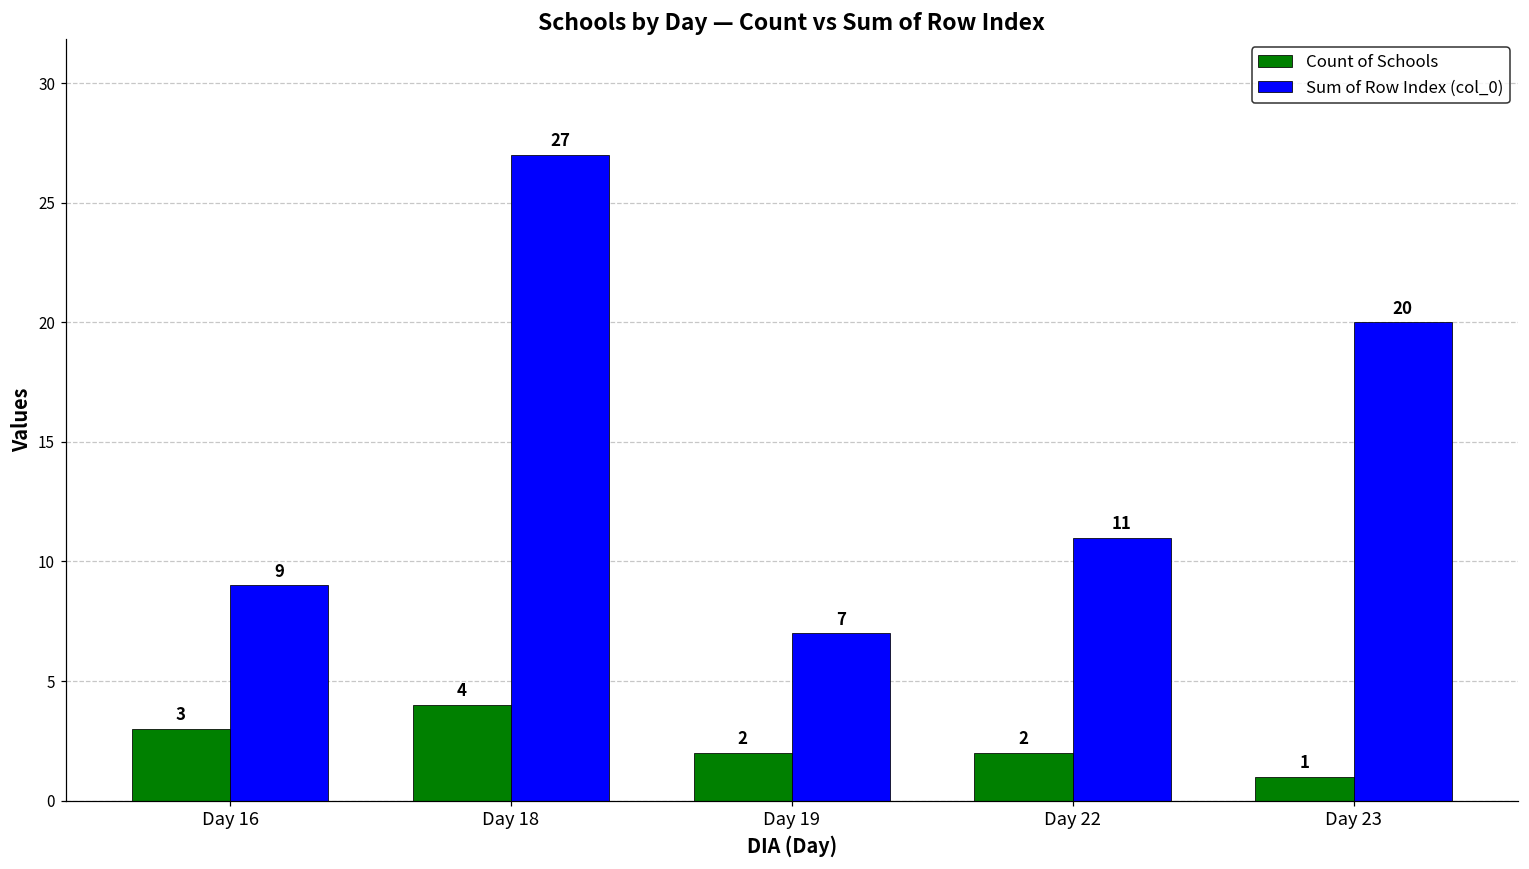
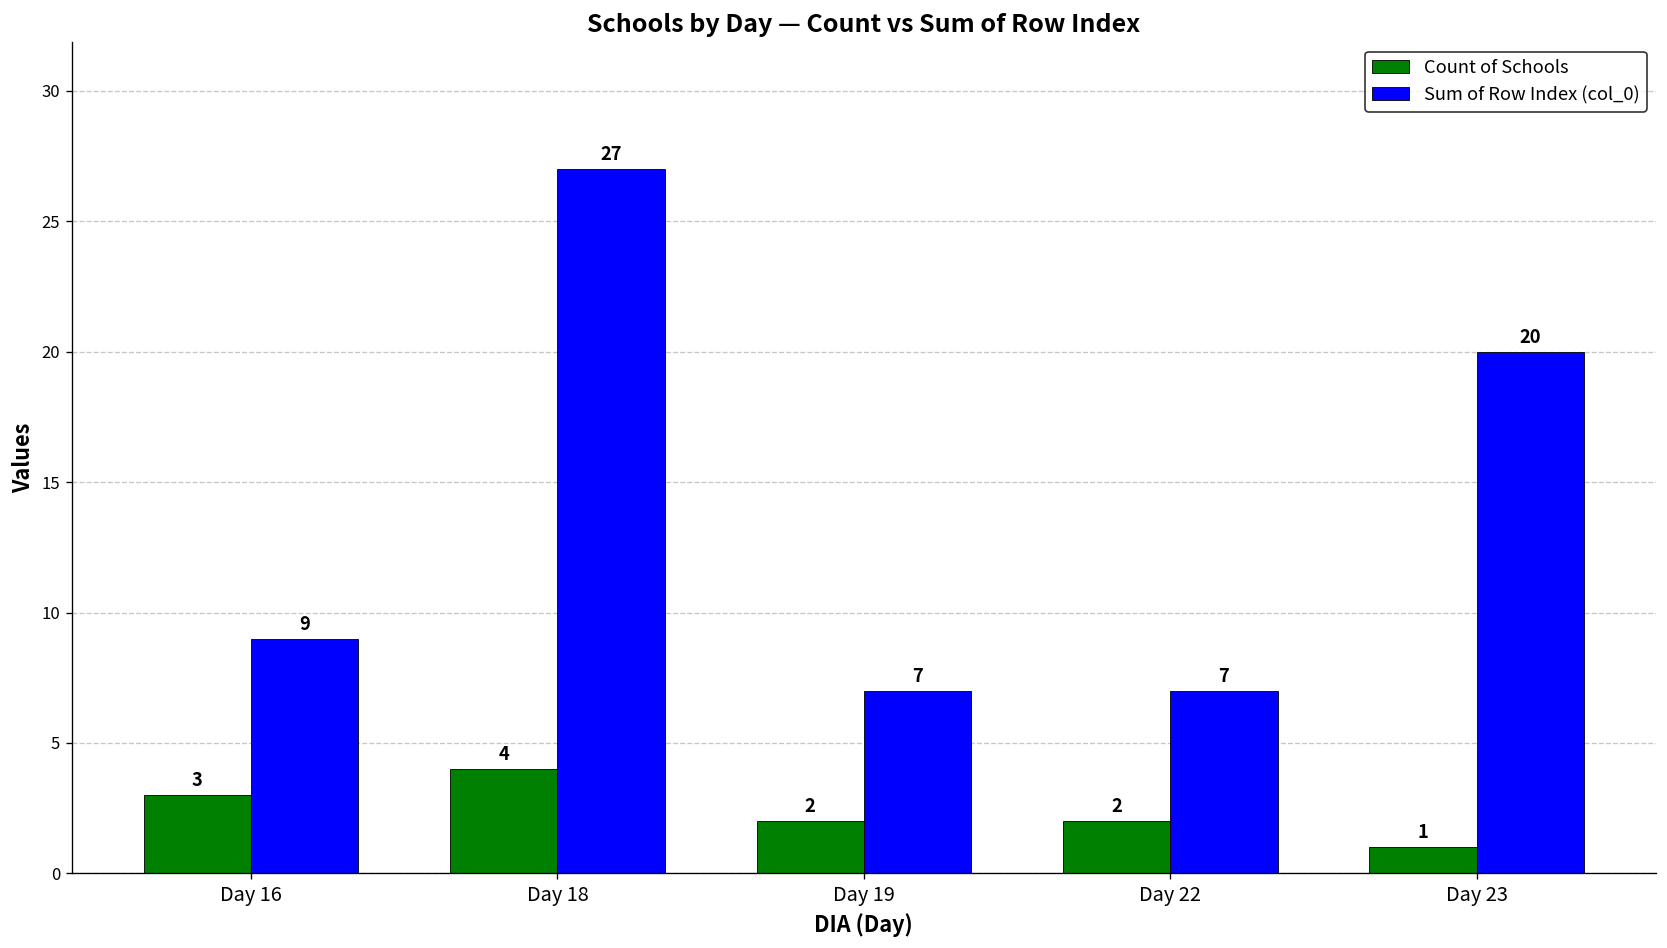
Sum of Row Index (col_0), Day 22: 11 -> 7
